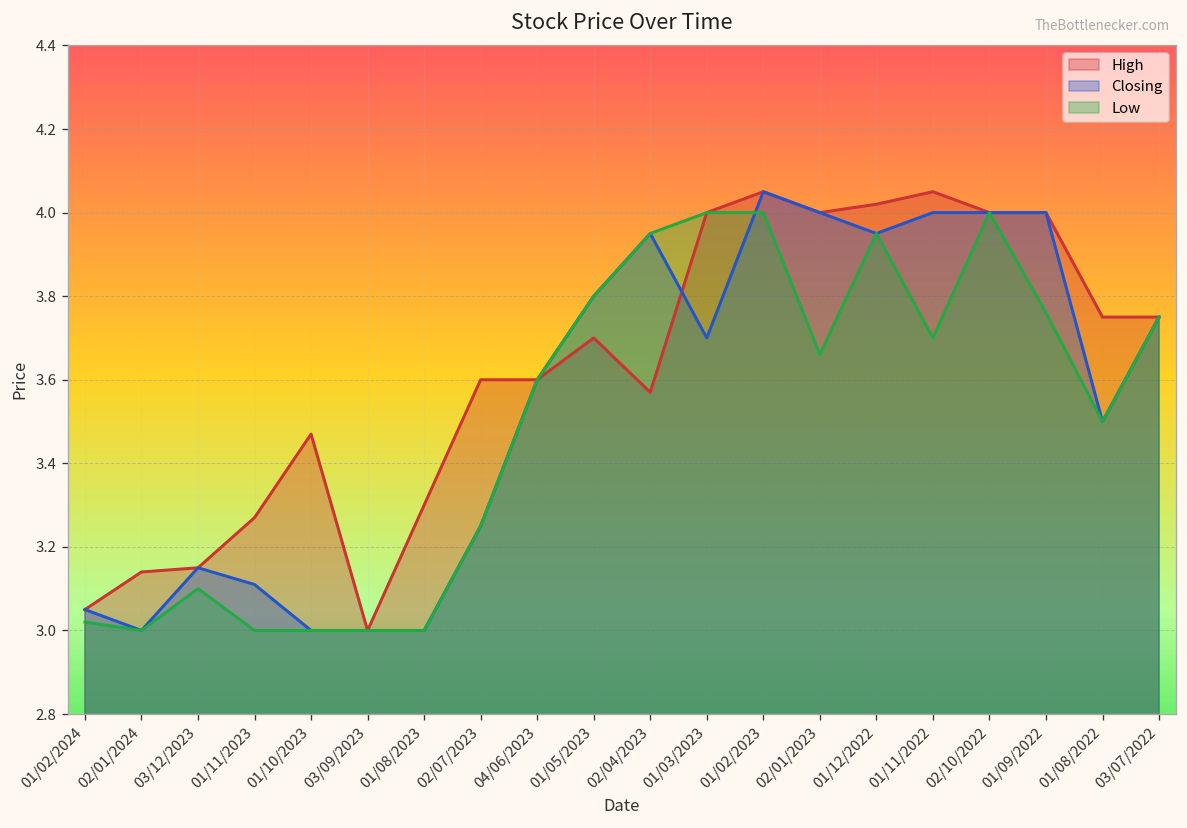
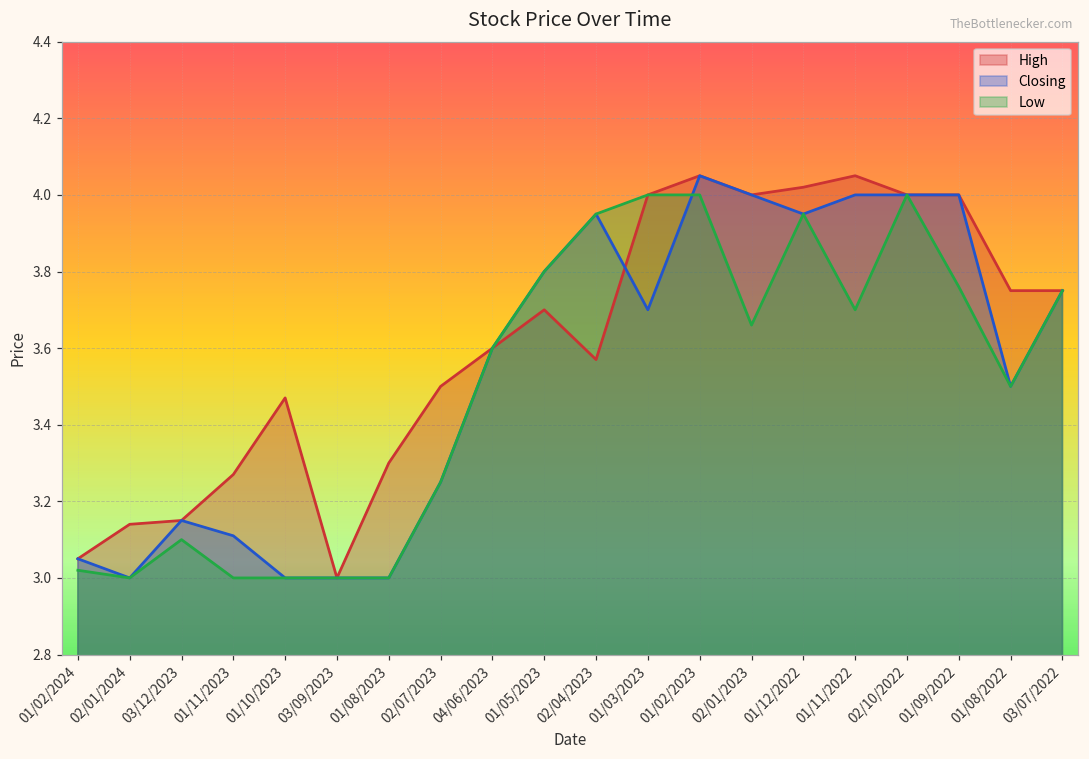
High, 02/07/2023: 3.6 -> 3.5
